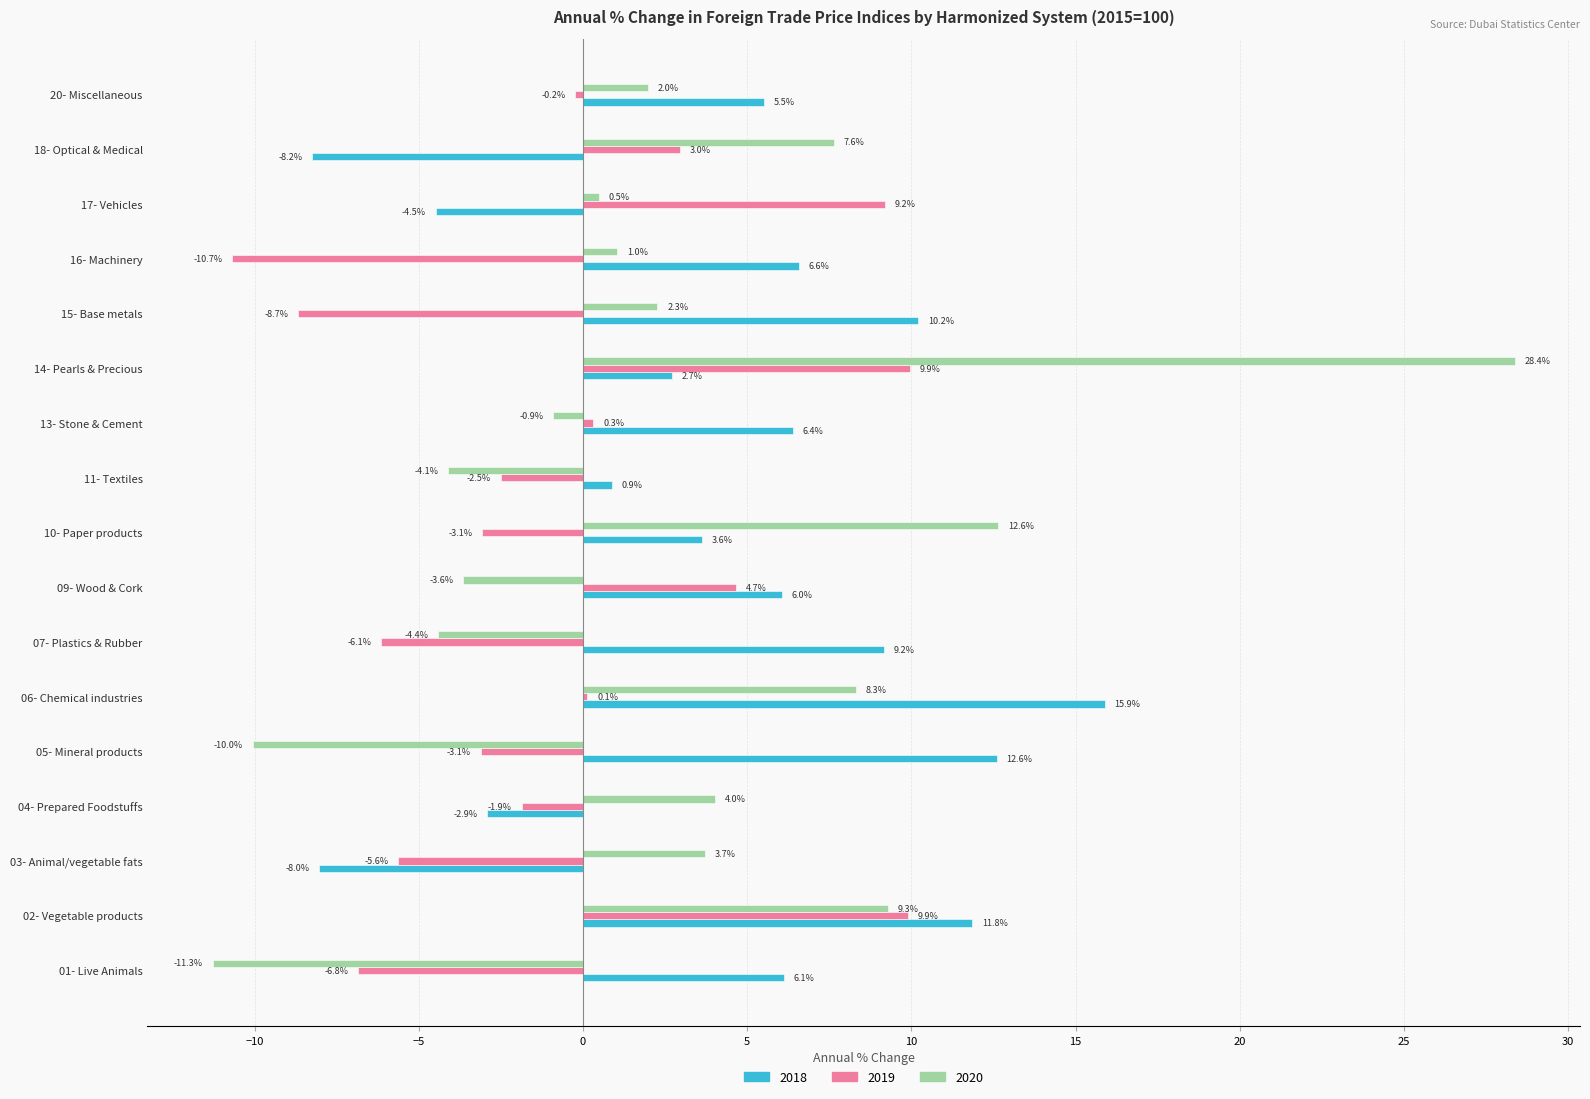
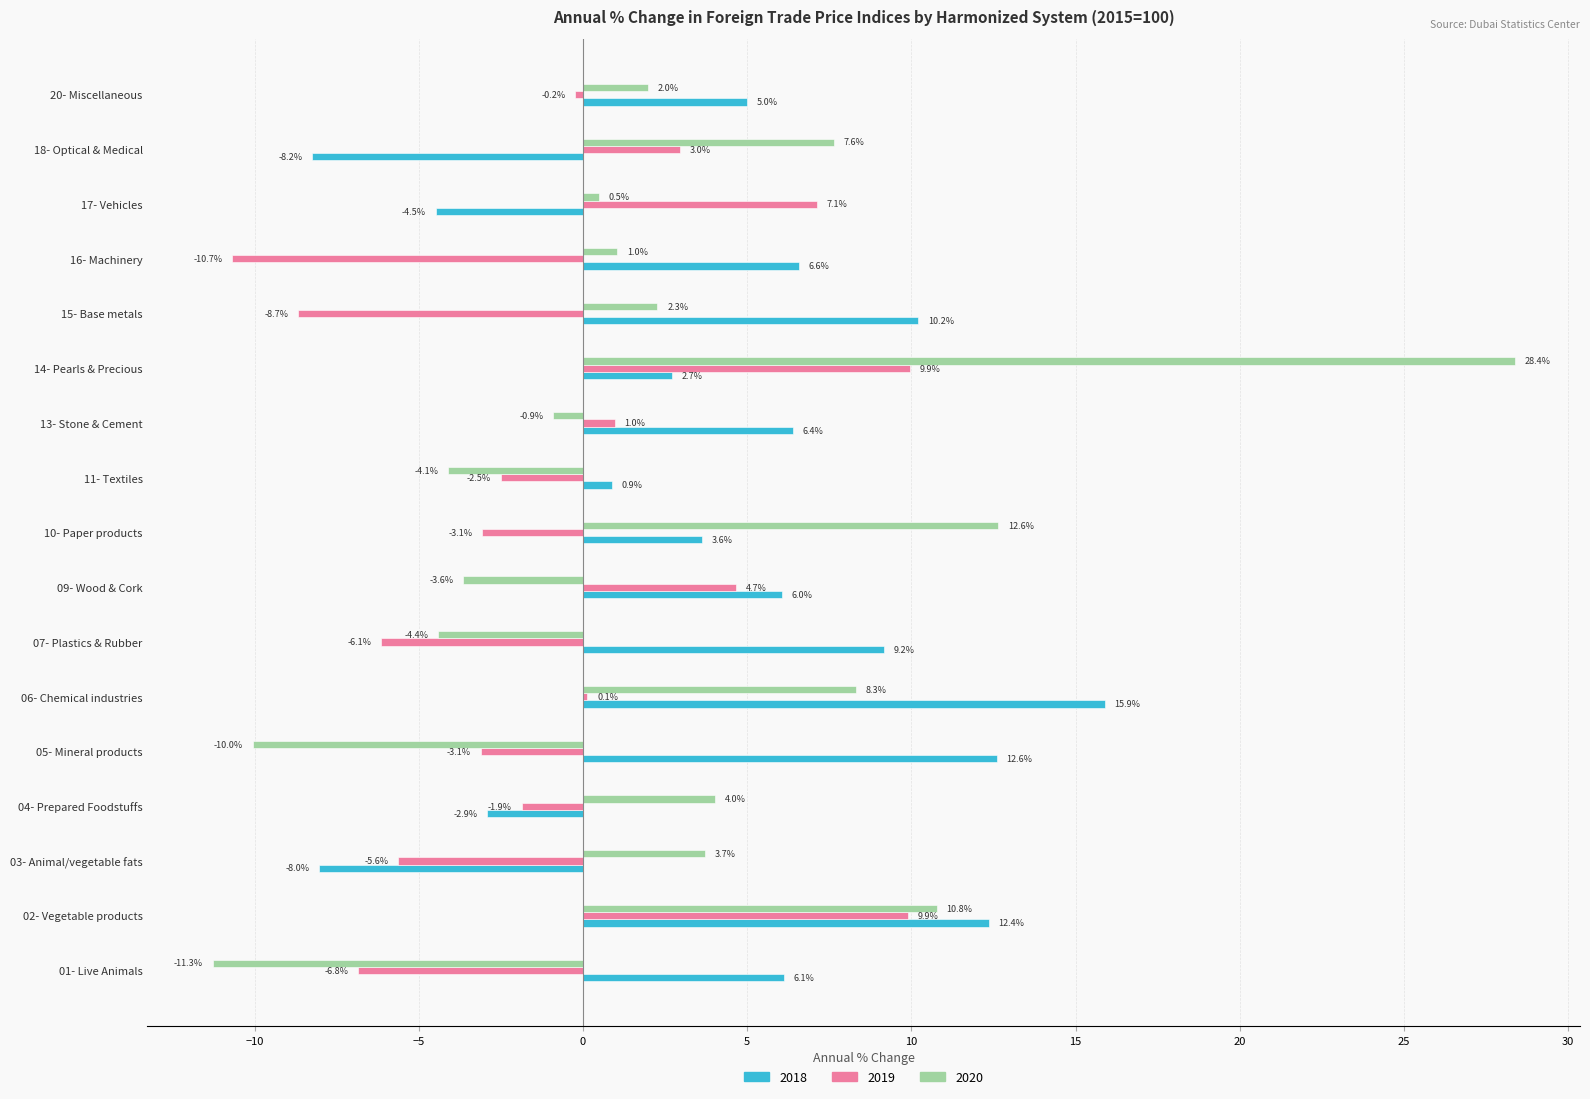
2018, 20- Miscellaneous: 5.5% -> 5.0%
2019, 17- Vehicles: 9.2% -> 7.1%
2019, 13- Stone & Cement: 0.3% -> 1.0%
2020, 02- Vegetable products: 9.3% -> 10.8%
2018, 02- Vegetable products: 11.8% -> 12.4%
